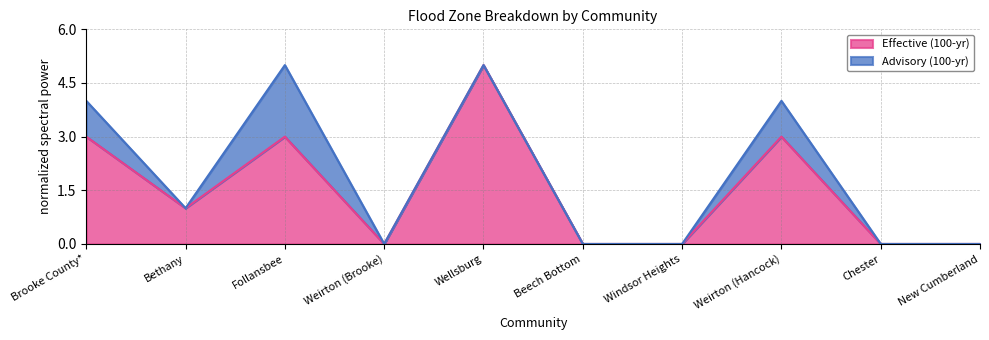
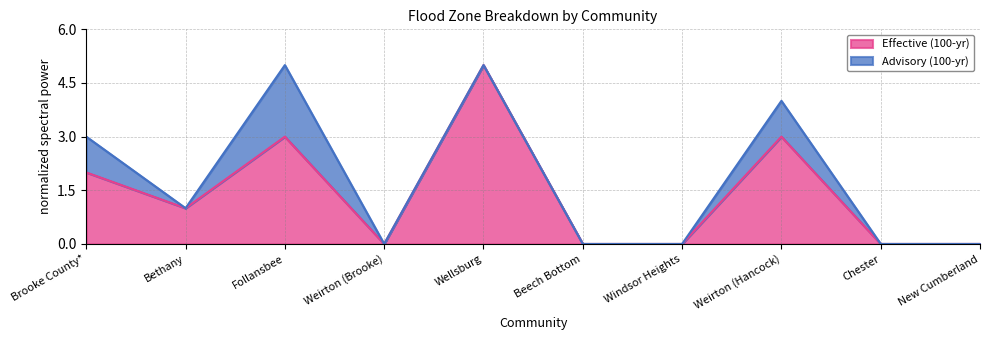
Effective (100-yr), Brooke County*: 3 -> 2
